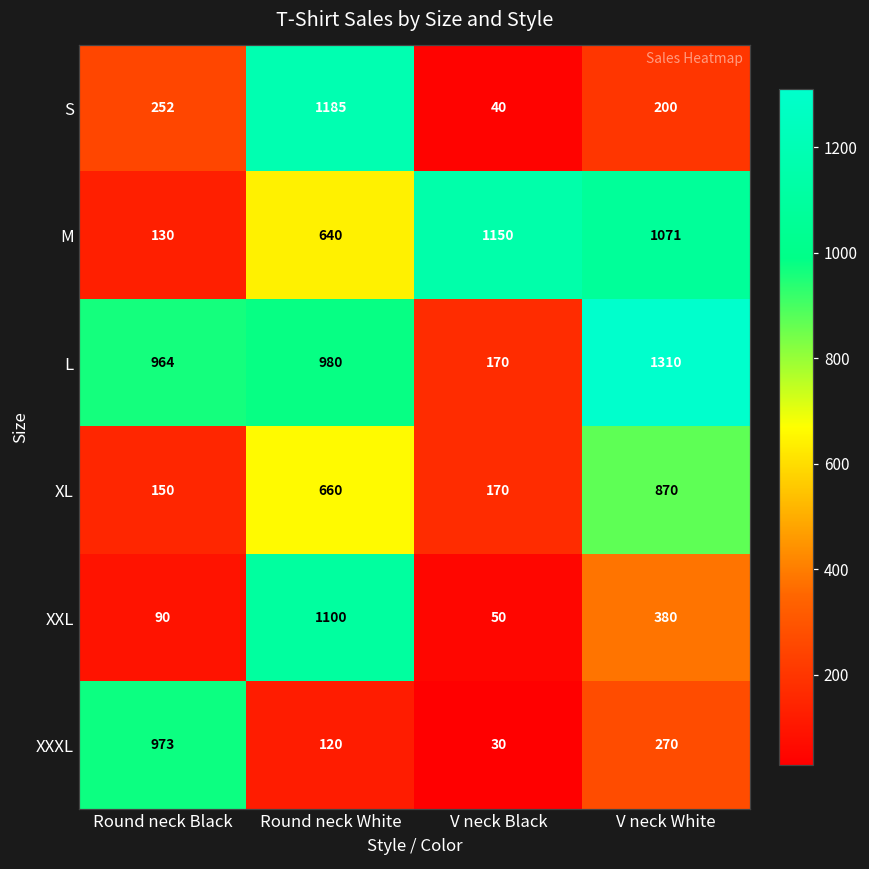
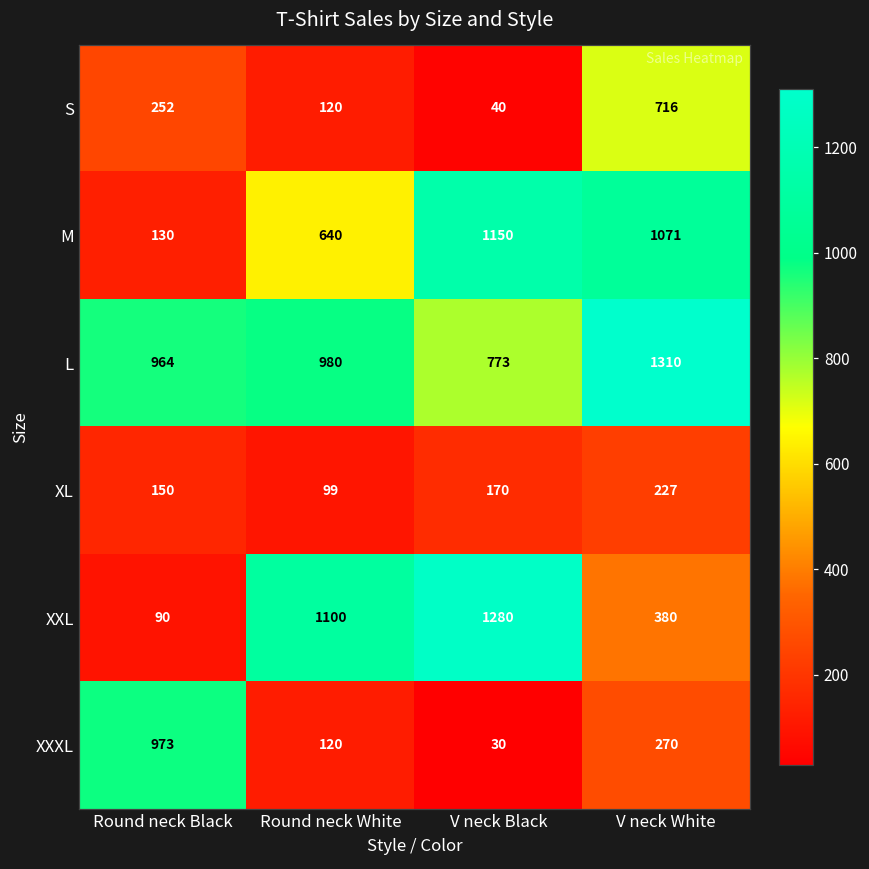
S, Round neck White: 1185 -> 120
S, V neck White: 200 -> 716
L, V neck Black: 170 -> 773
XL, Round neck White: 660 -> 99
XL, V neck White: 870 -> 227
XXL, V neck Black: 50 -> 1280
